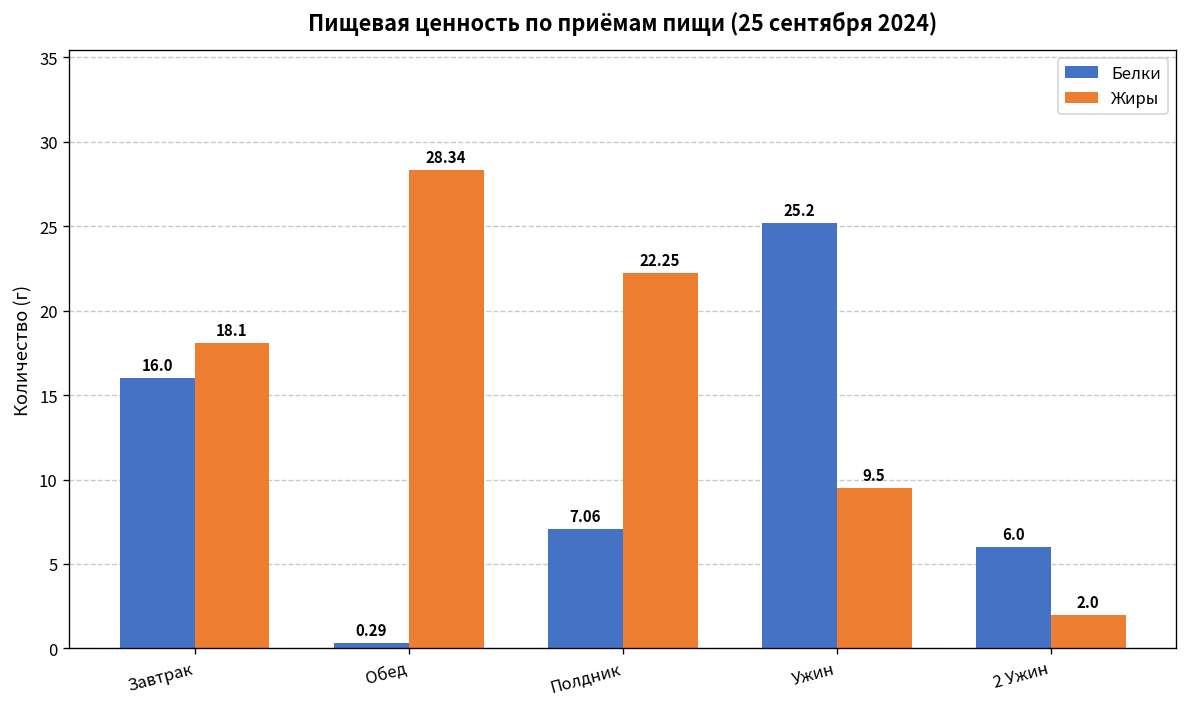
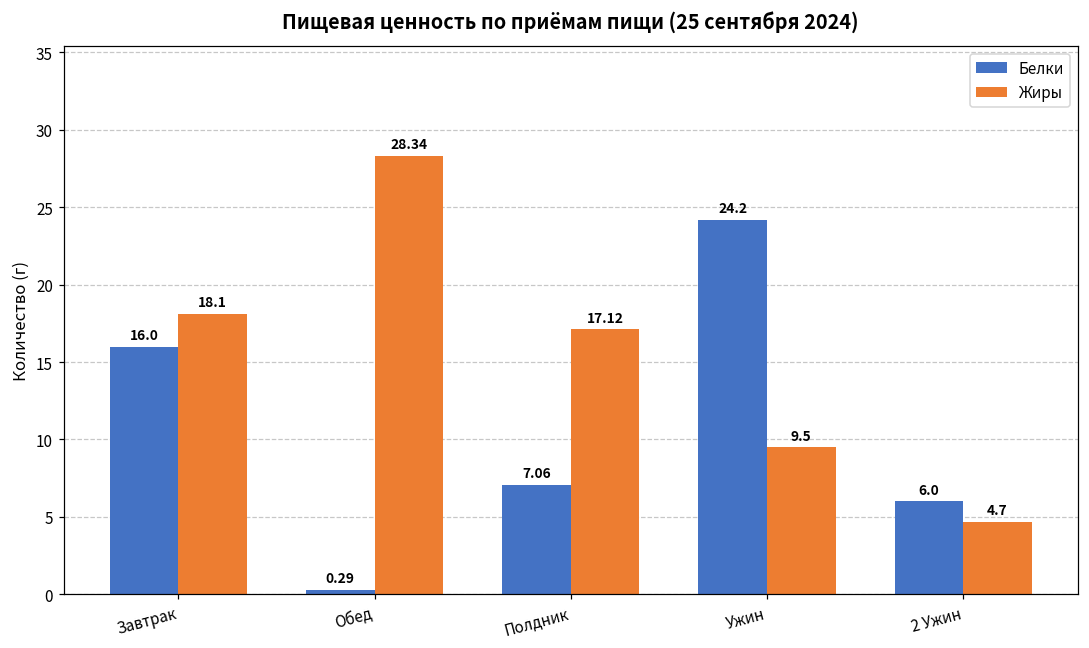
Жиры, Полдник: 22.25 -> 17.12
Белки, Ужин: 25.2 -> 24.2
Жиры, 2 Ужин: 2.0 -> 4.7
